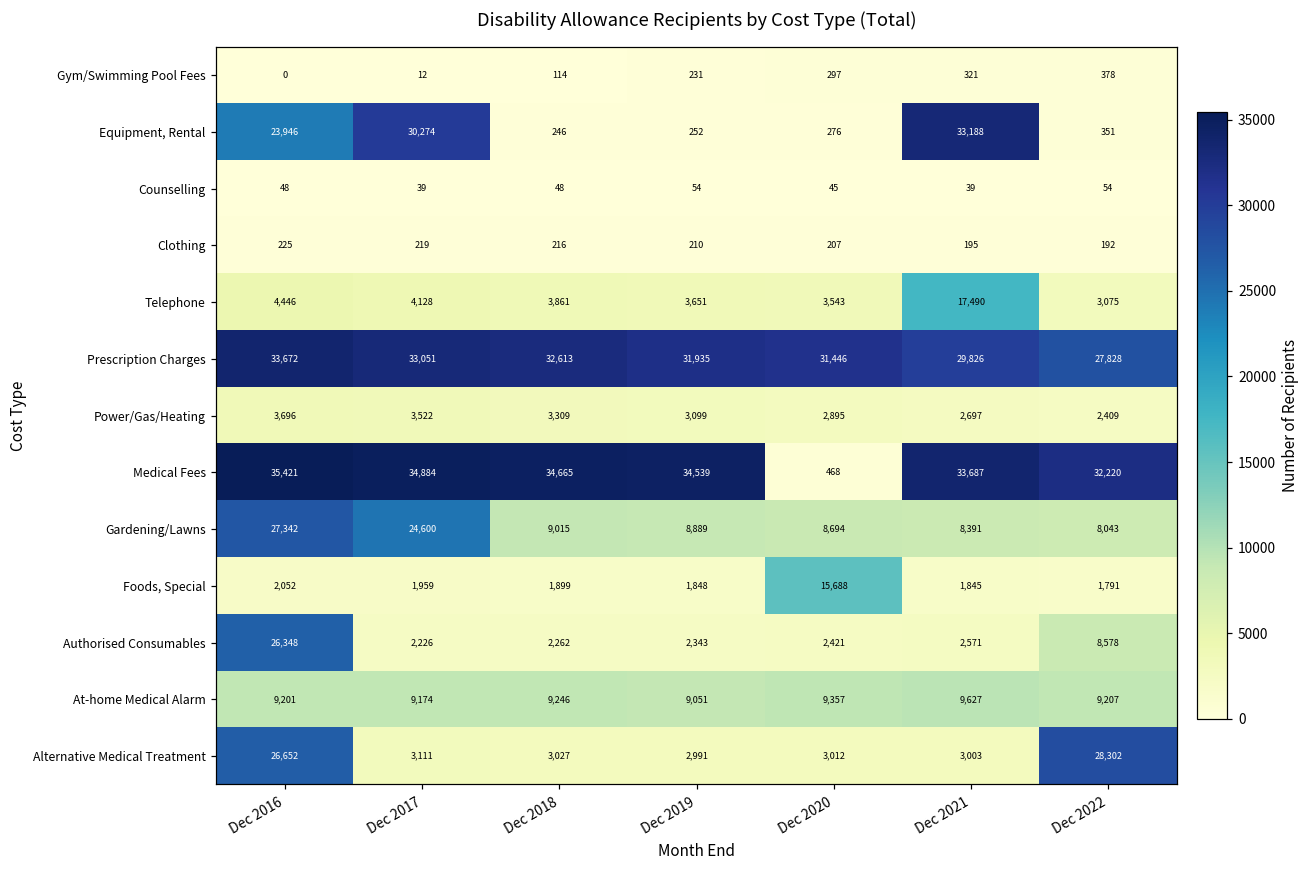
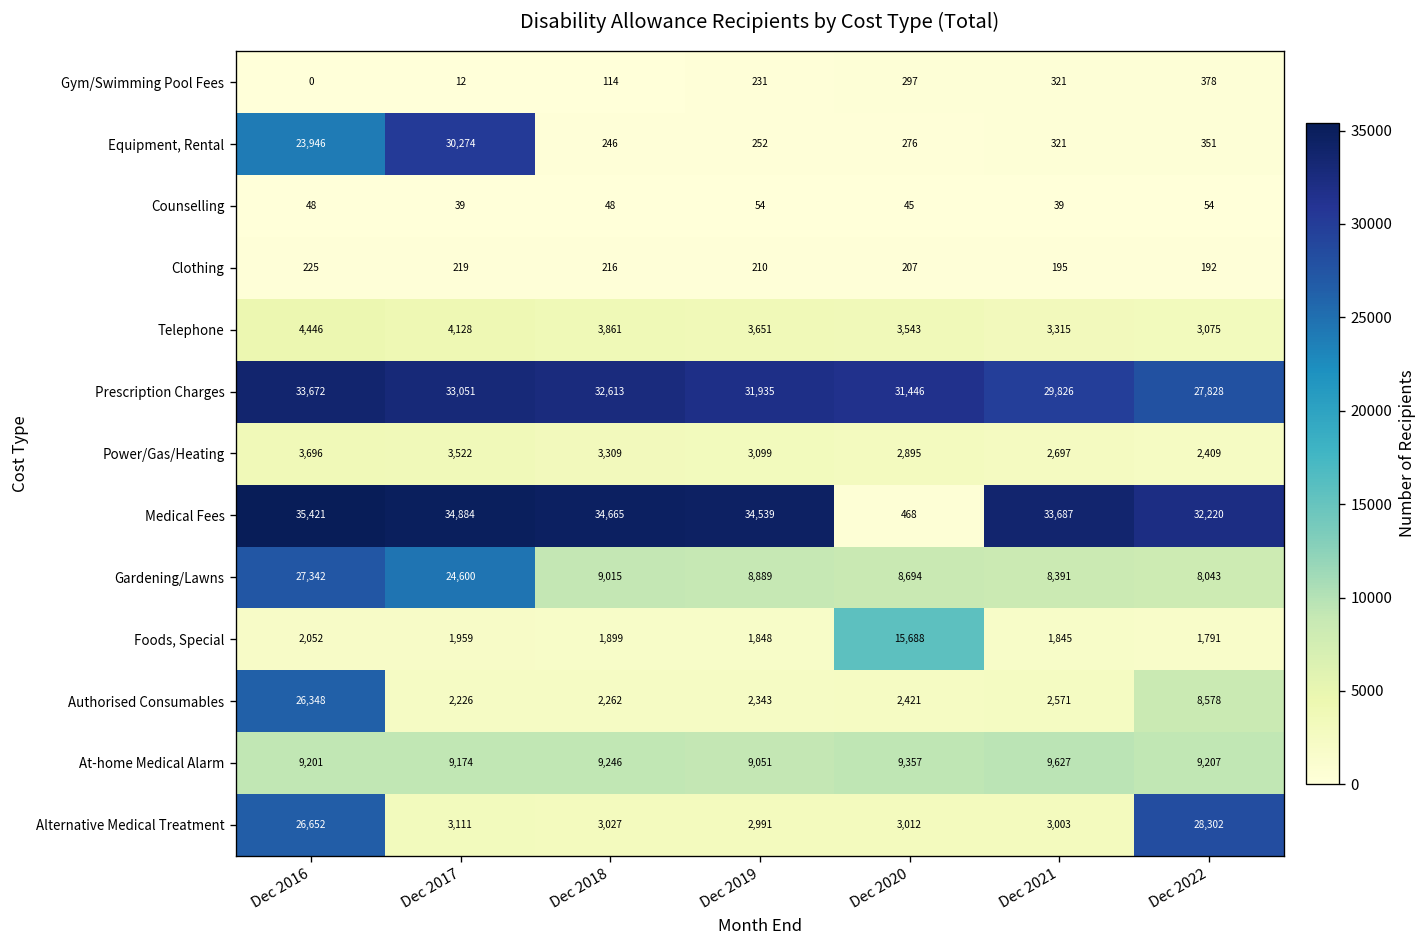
Equipment, Rental, Dec 2021: 33,188 -> 321
Telephone, Dec 2021: 17,490 -> 3,315
